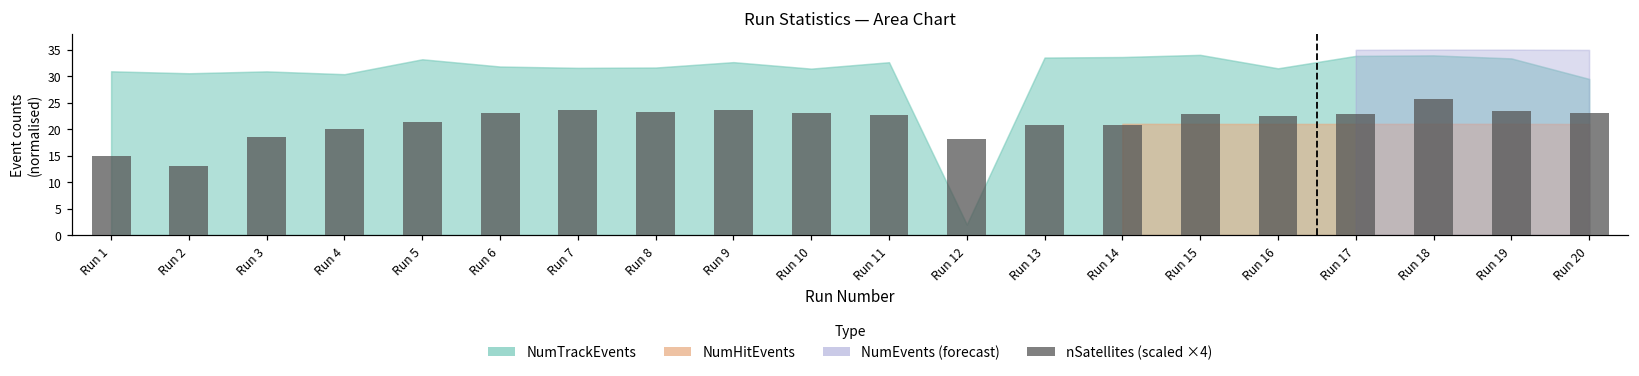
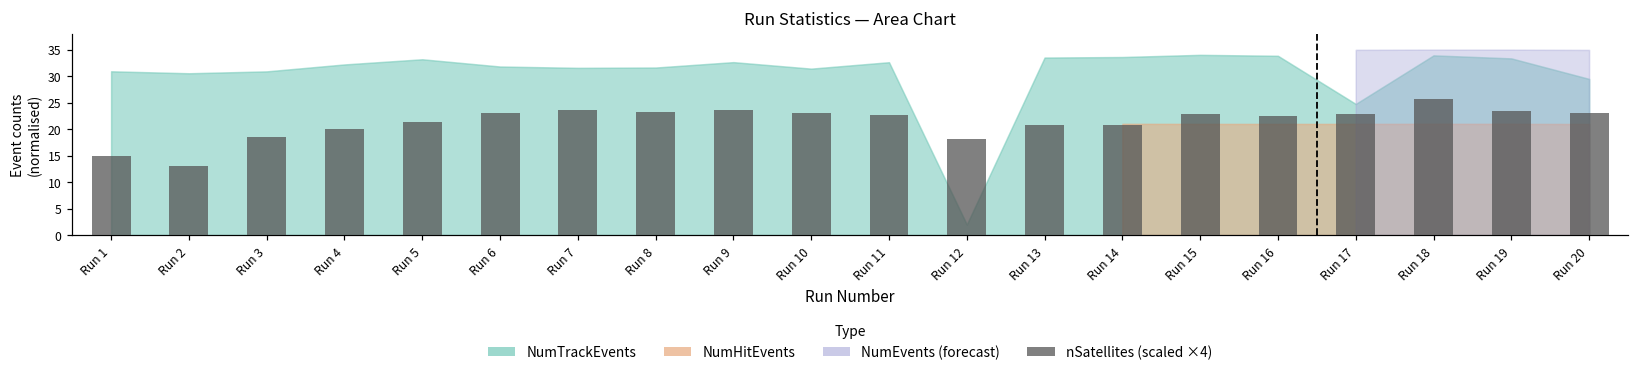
NumTrackEvents, Run 4: 30 -> 32
NumTrackEvents, Run 16: 31 -> 34
NumTrackEvents, Run 17: 34 -> 25
